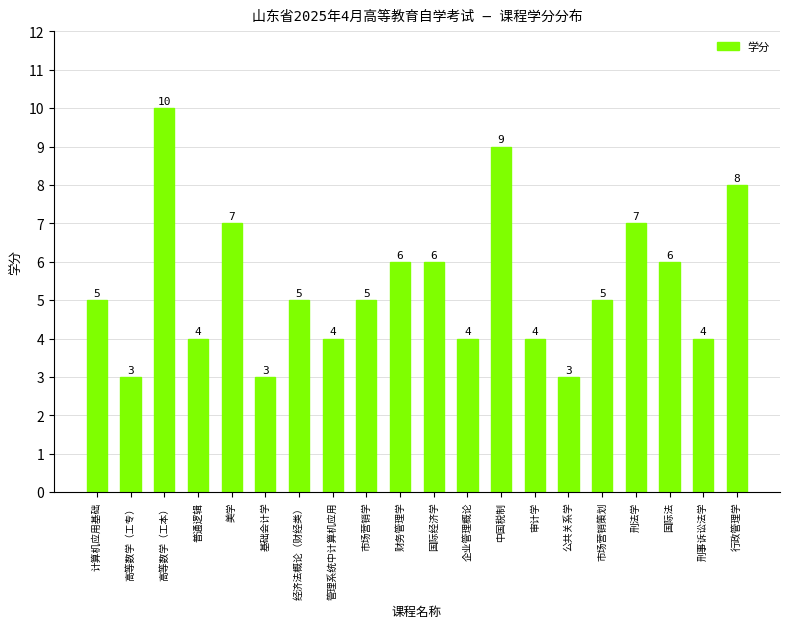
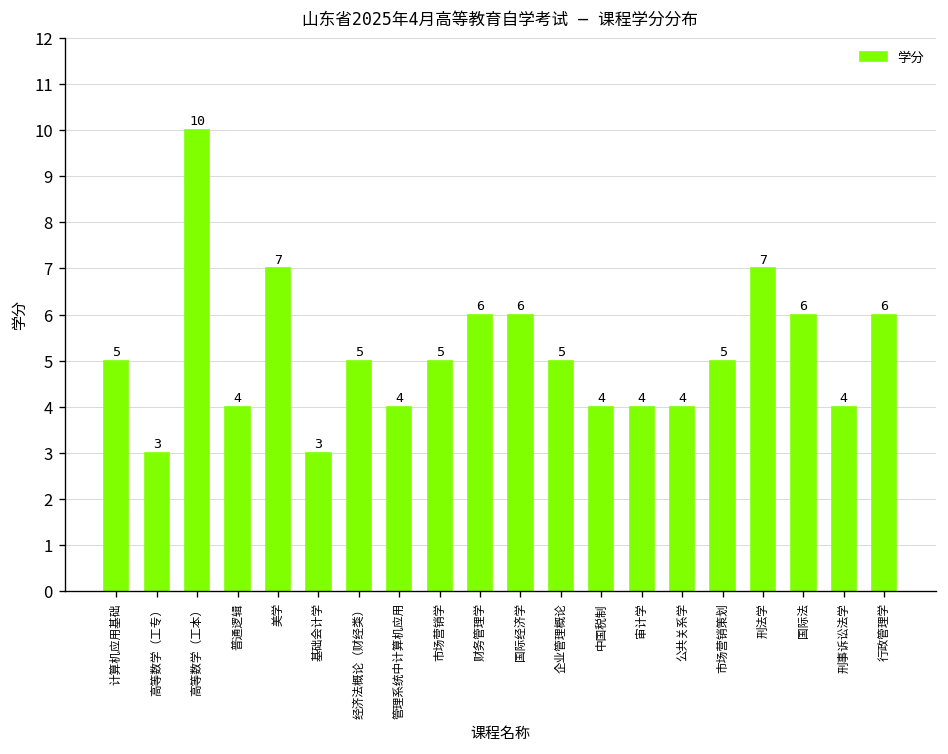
企业管理概论: 4 -> 5
中国税制: 9 -> 4
公共关系学: 3 -> 4
行政管理学: 8 -> 6
